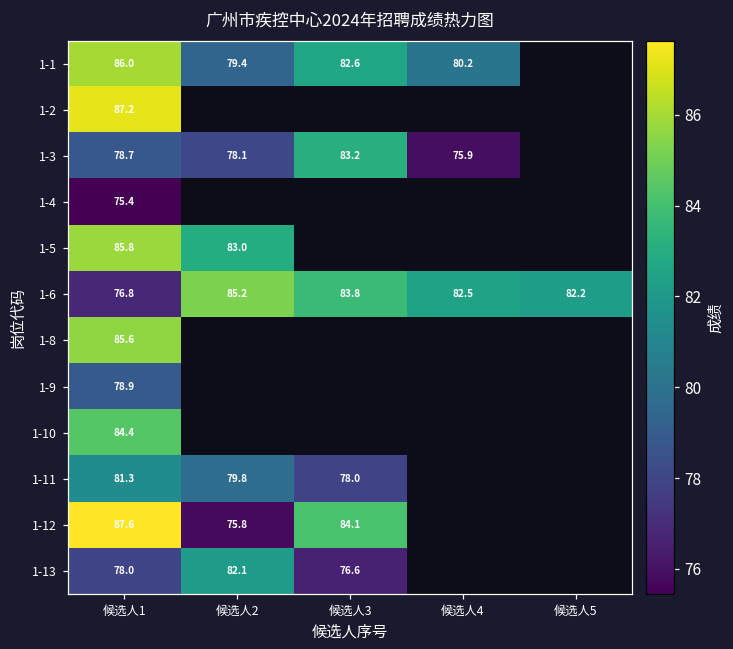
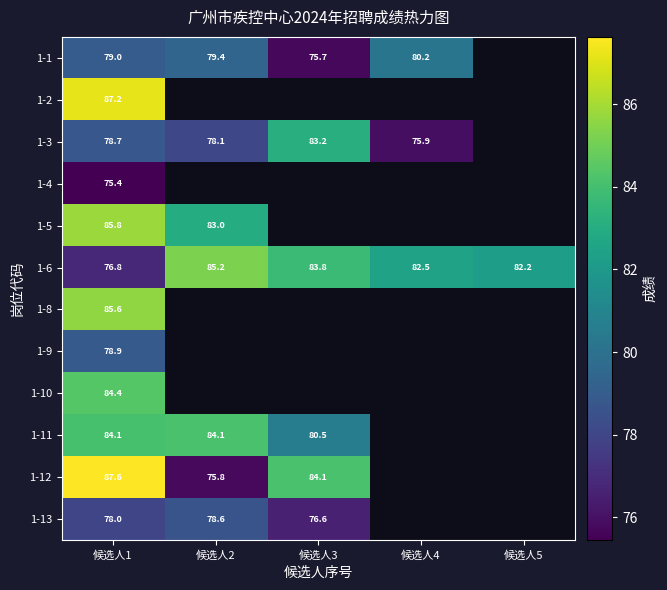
1-1, 候选人1: 86.0 -> 79.0
1-1, 候选人3: 82.6 -> 75.7
1-11, 候选人1: 81.3 -> 84.1
1-11, 候选人2: 79.8 -> 84.1
1-11, 候选人3: 78.0 -> 80.5
1-13, 候选人2: 82.1 -> 78.6
